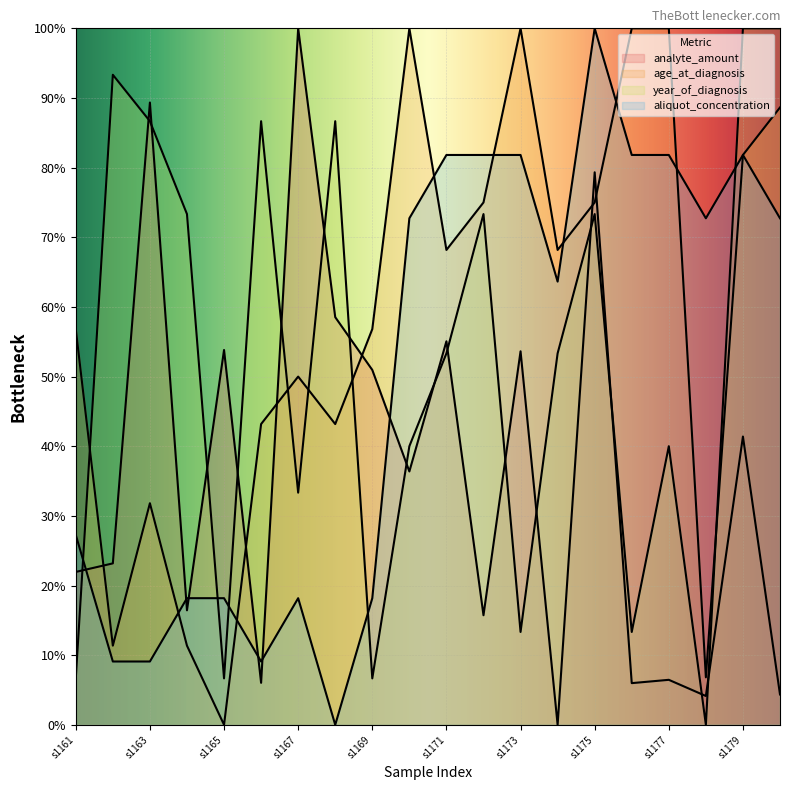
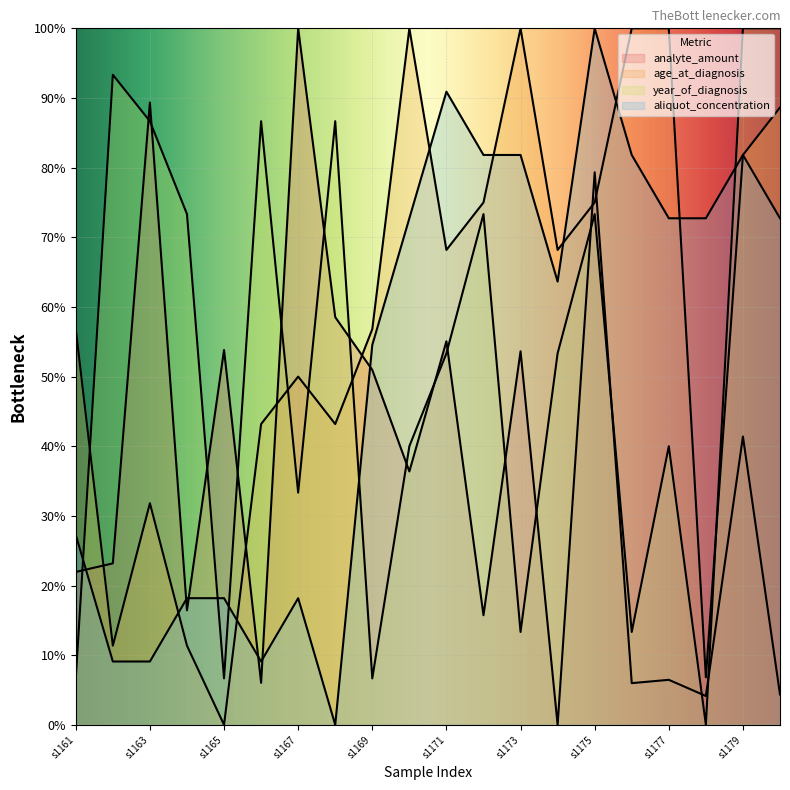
aliquot_concentration, s1169: 18% -> 55%
aliquot_concentration, s1171: 82% -> 91%
aliquot_concentration, s1177: 82% -> 73%
